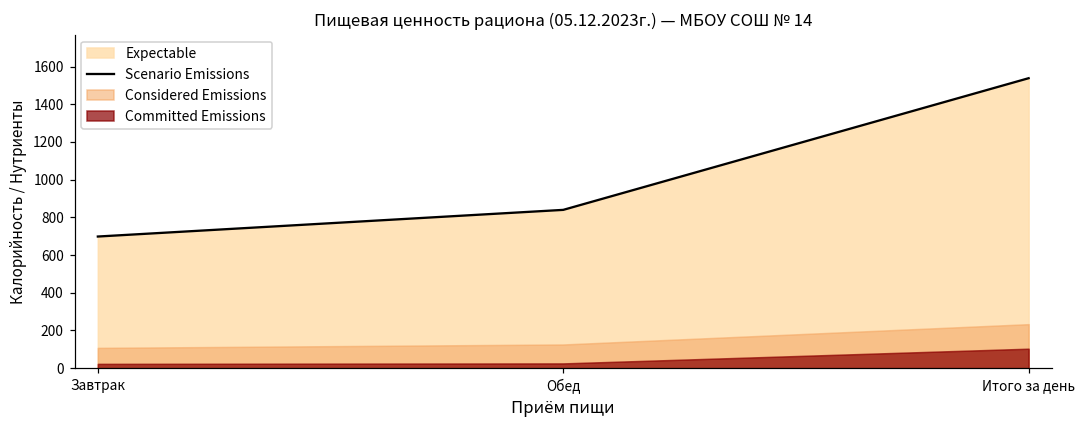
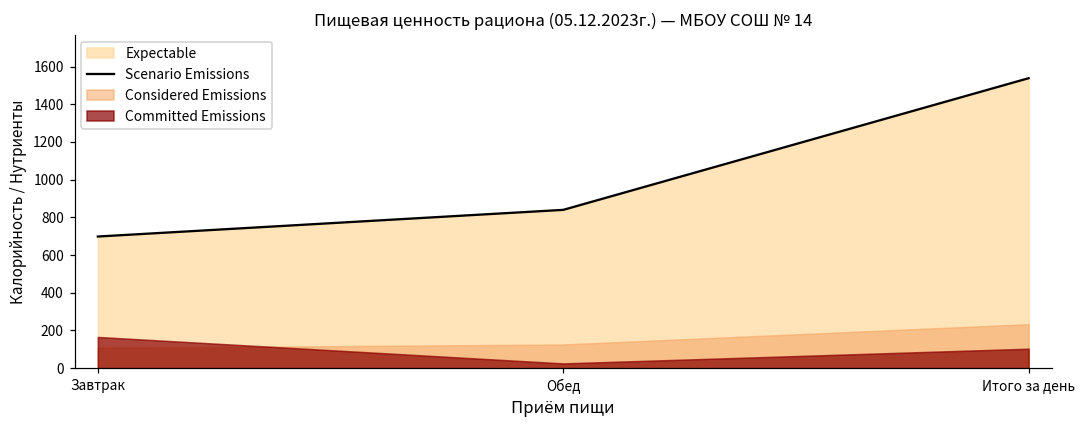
Committed Emissions, Завтрак: 20 -> 170
